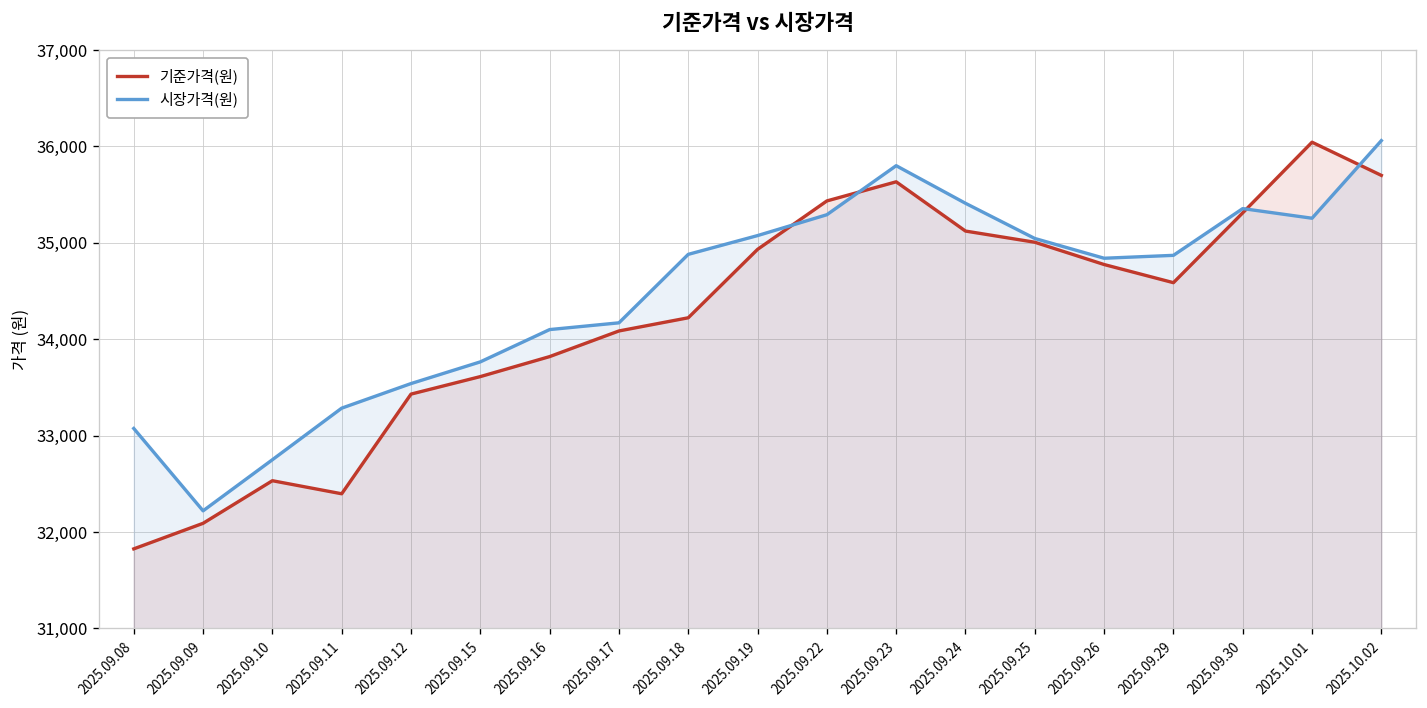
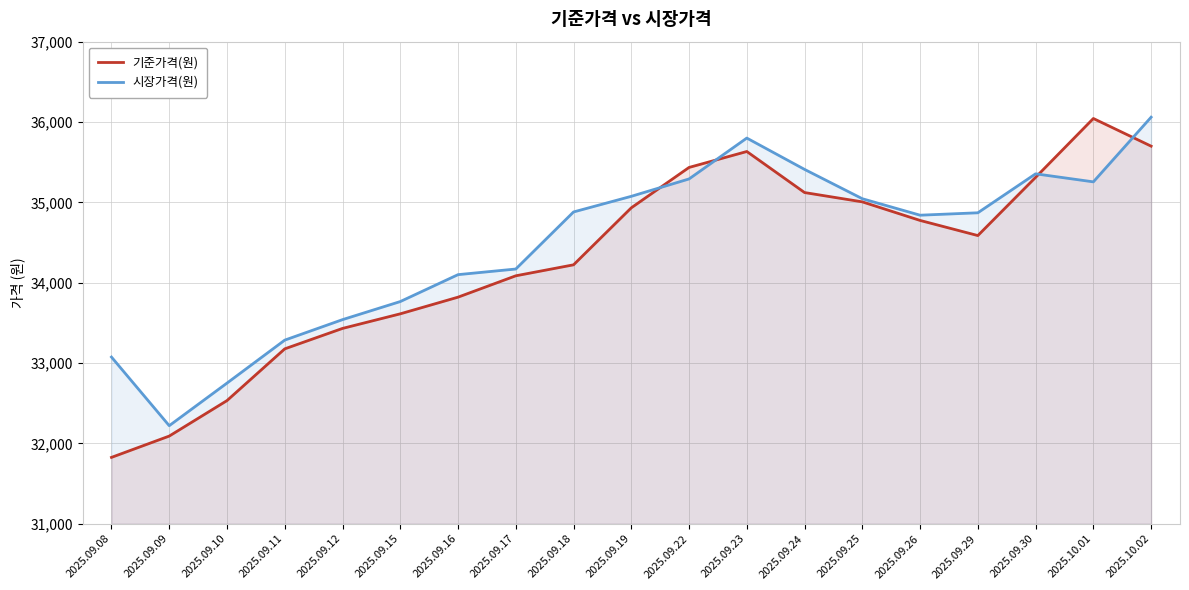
기준가격(원), 2025.09.11: 32,400 -> 33,200
